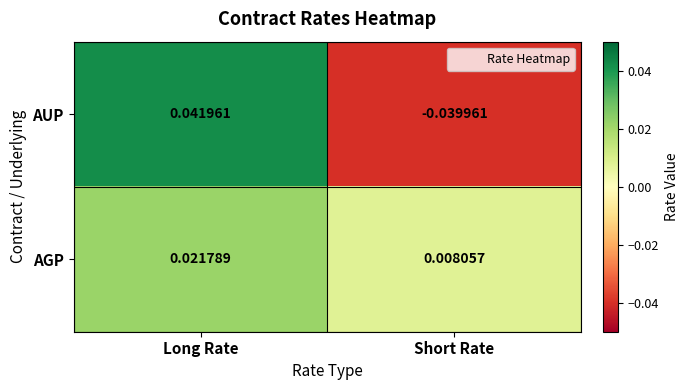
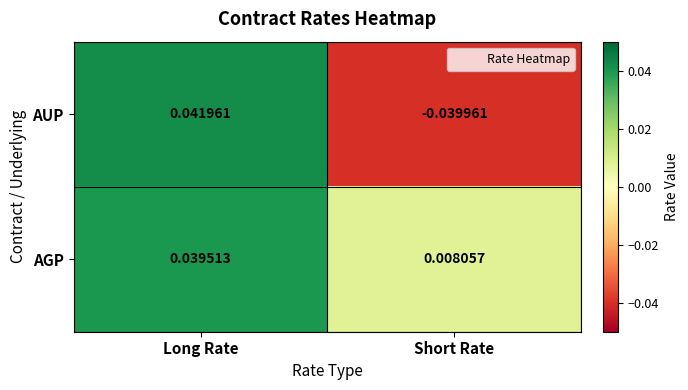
AGP, Long Rate: 0.021789 -> 0.039513
